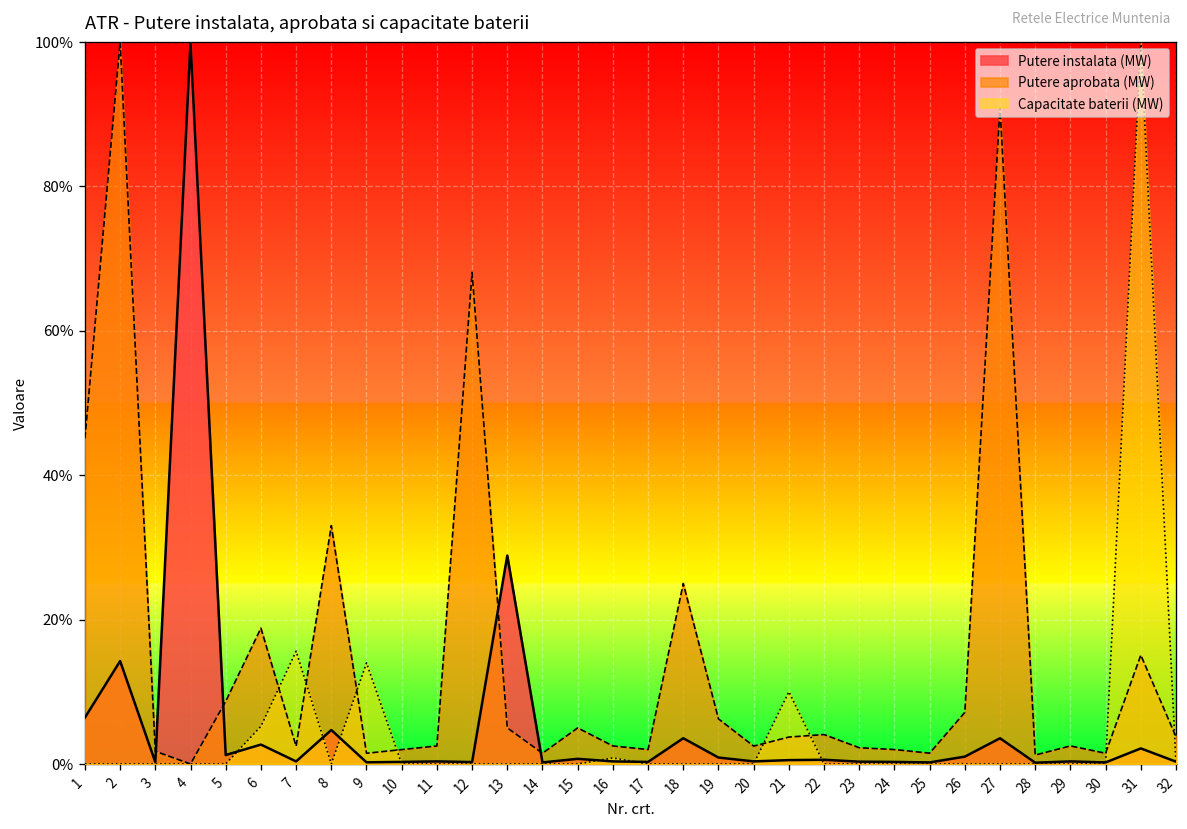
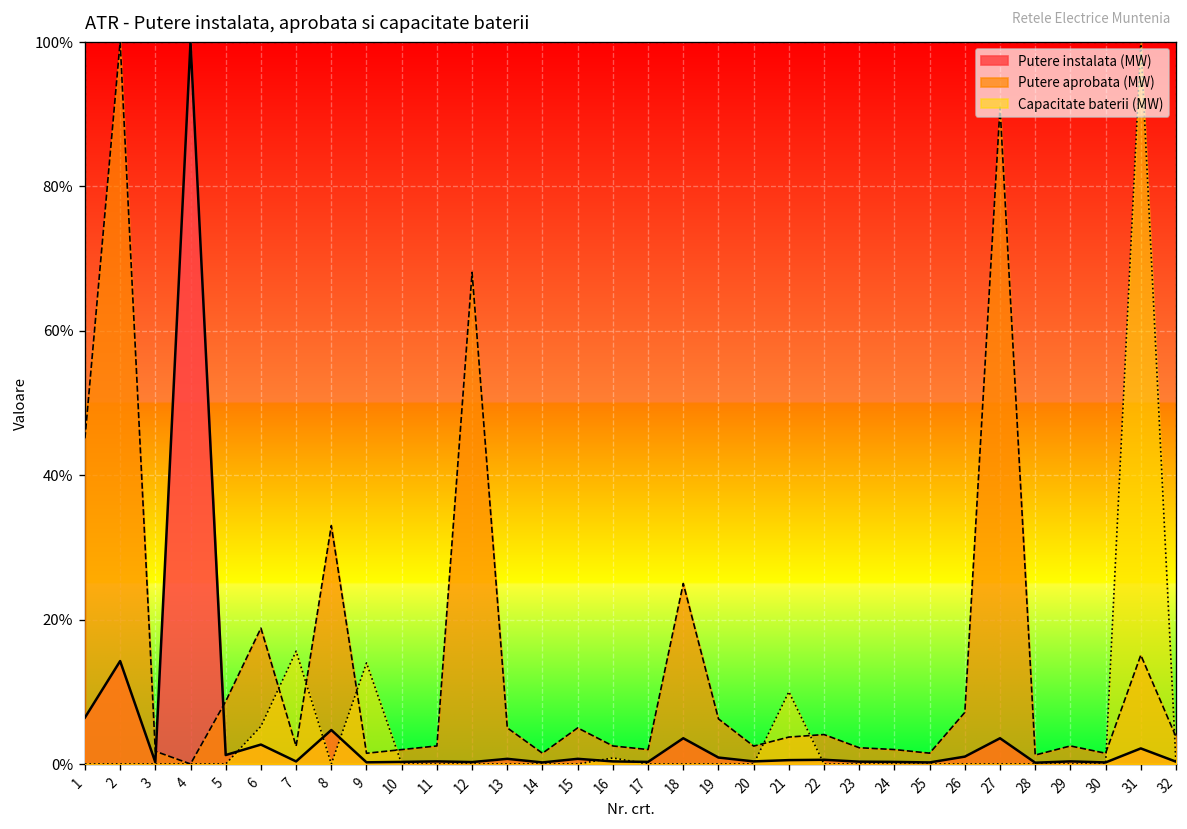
Putere instalata (MW), 13: 29% -> 1%
